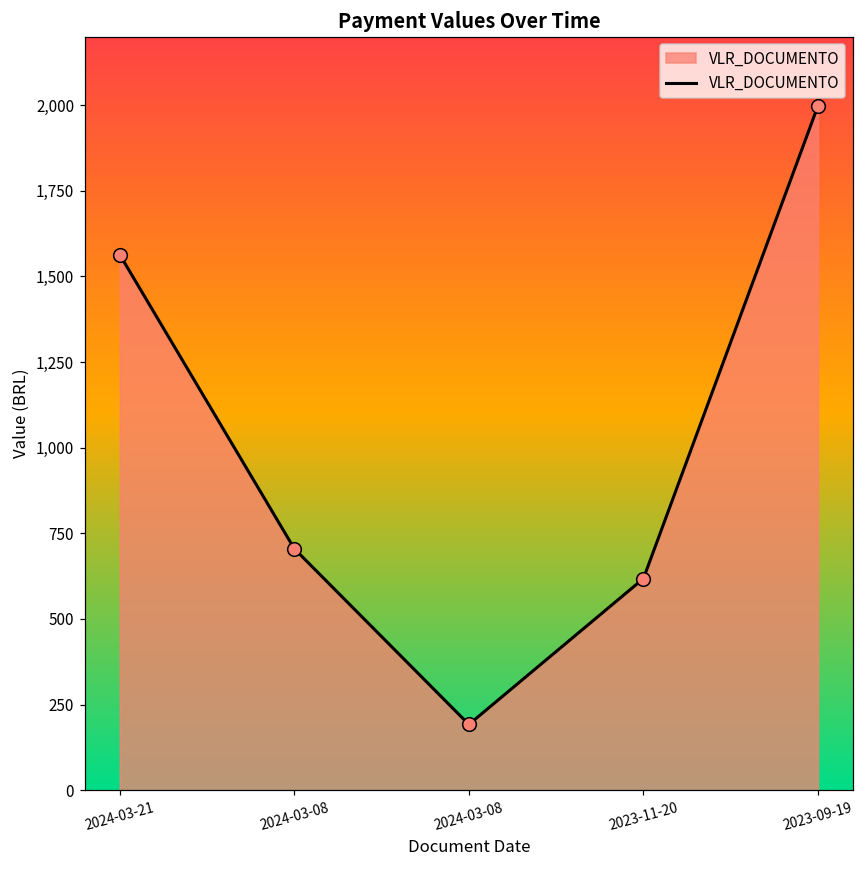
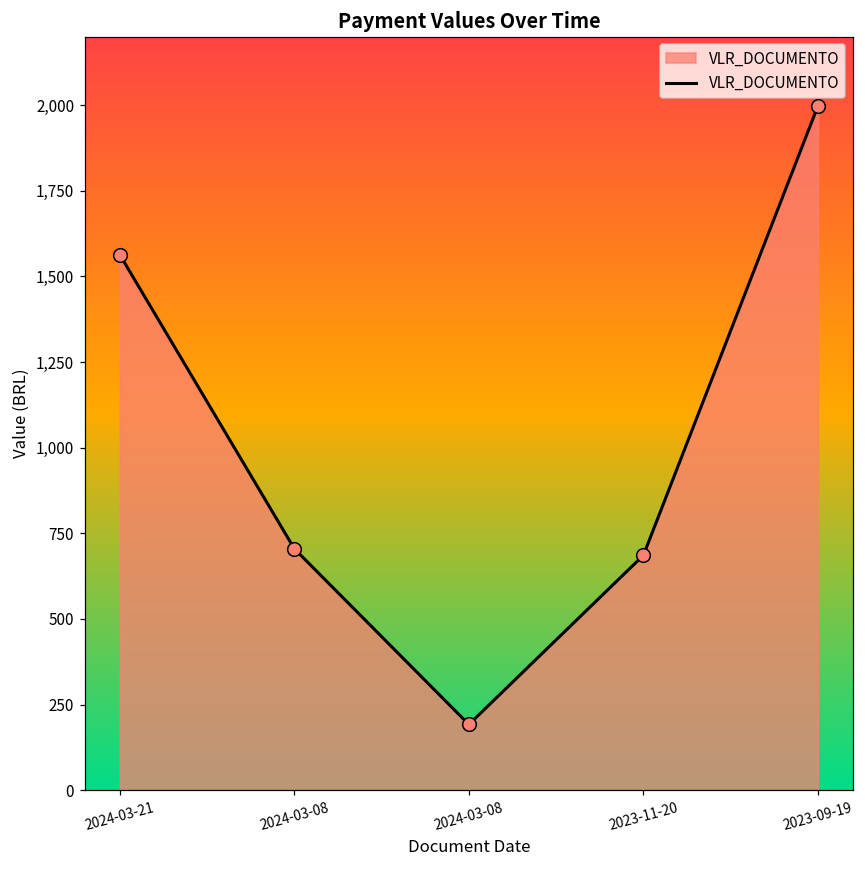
2023-11-20: 620 -> 690
